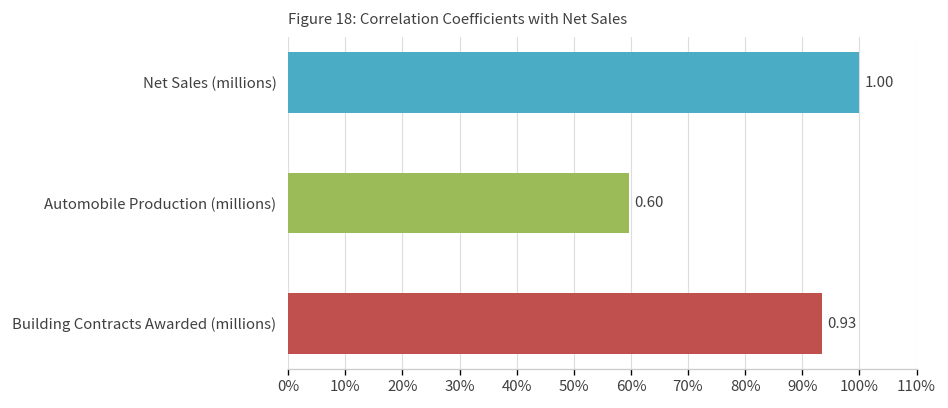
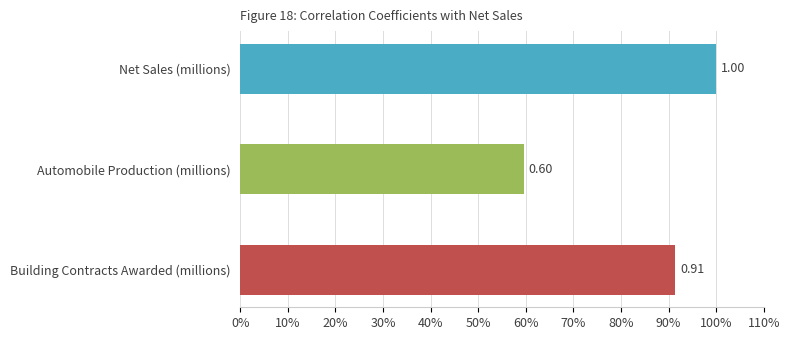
Building Contracts Awarded (millions): 0.93 -> 0.91
